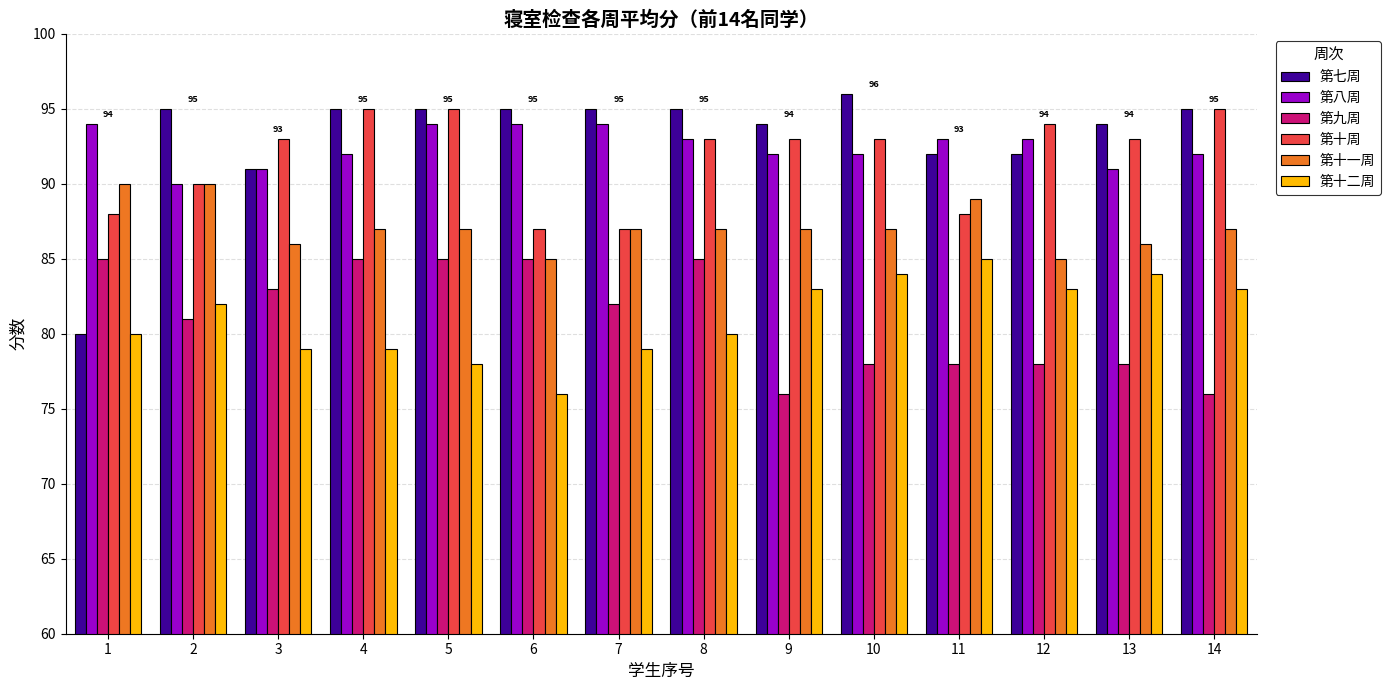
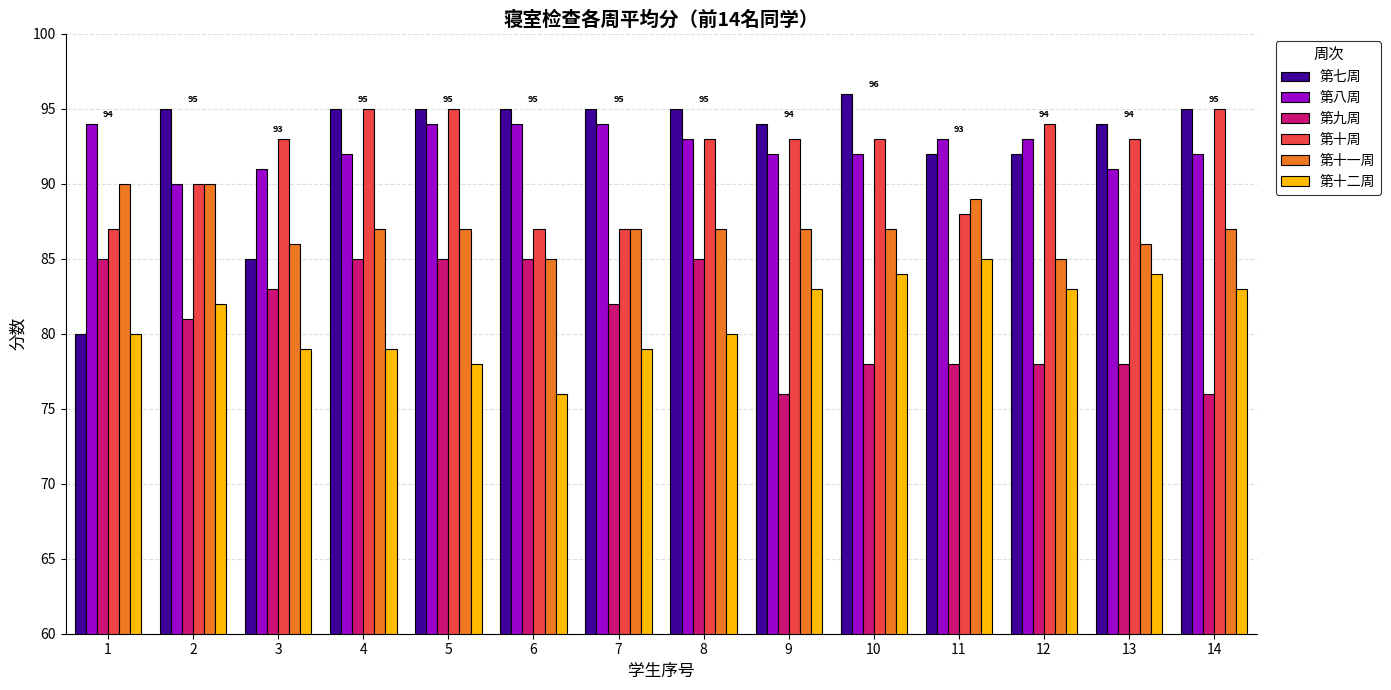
第十周, 1: 88 -> 87
第七周, 3: 91 -> 85
